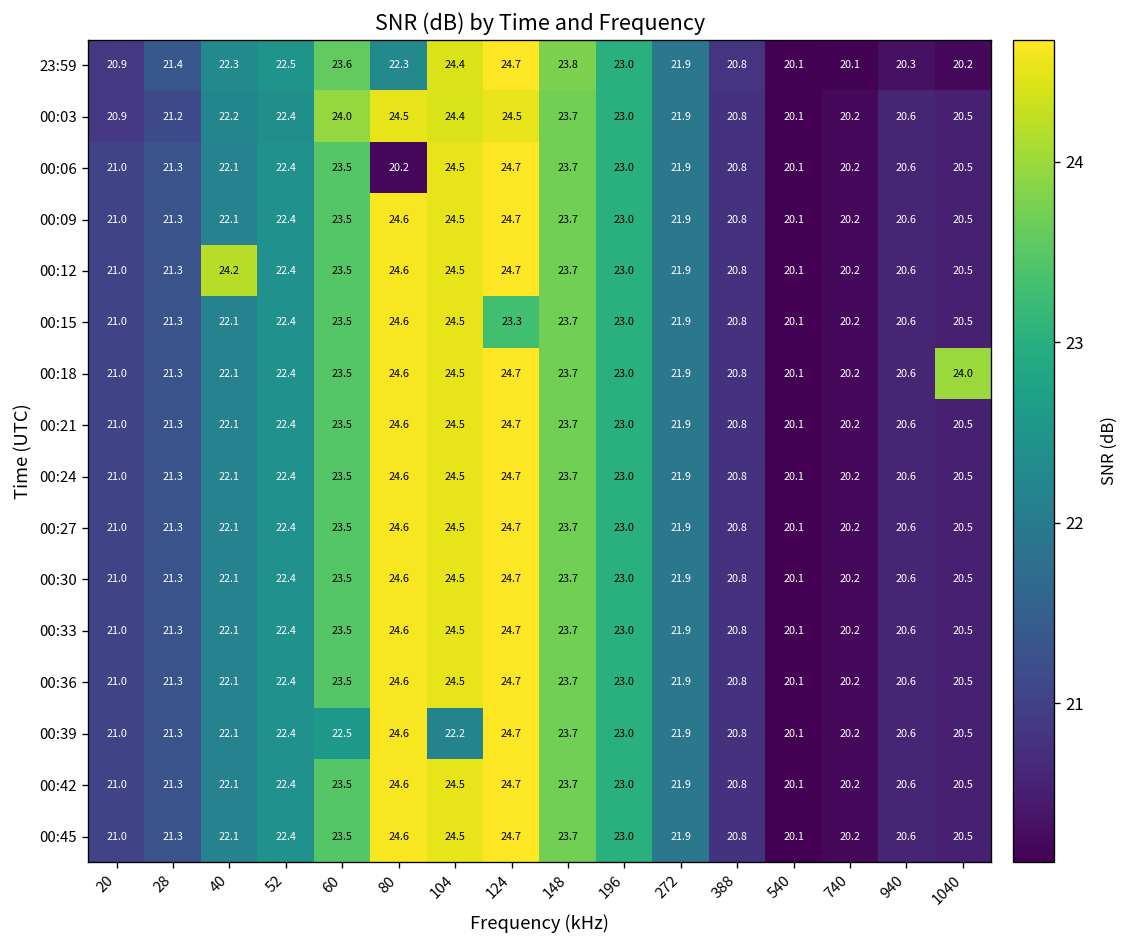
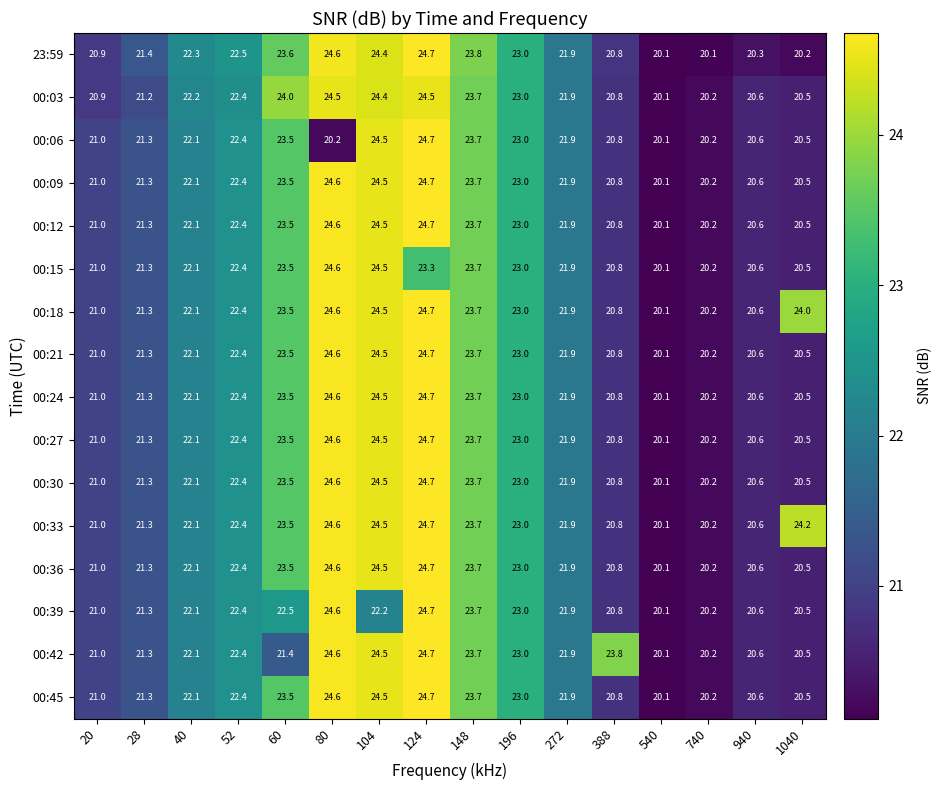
23:59, 80: 22.3 -> 24.6
00:12, 40: 24.2 -> 22.1
00:33, 1040: 20.5 -> 24.2
00:42, 60: 23.5 -> 21.4
00:42, 388: 20.8 -> 23.8
